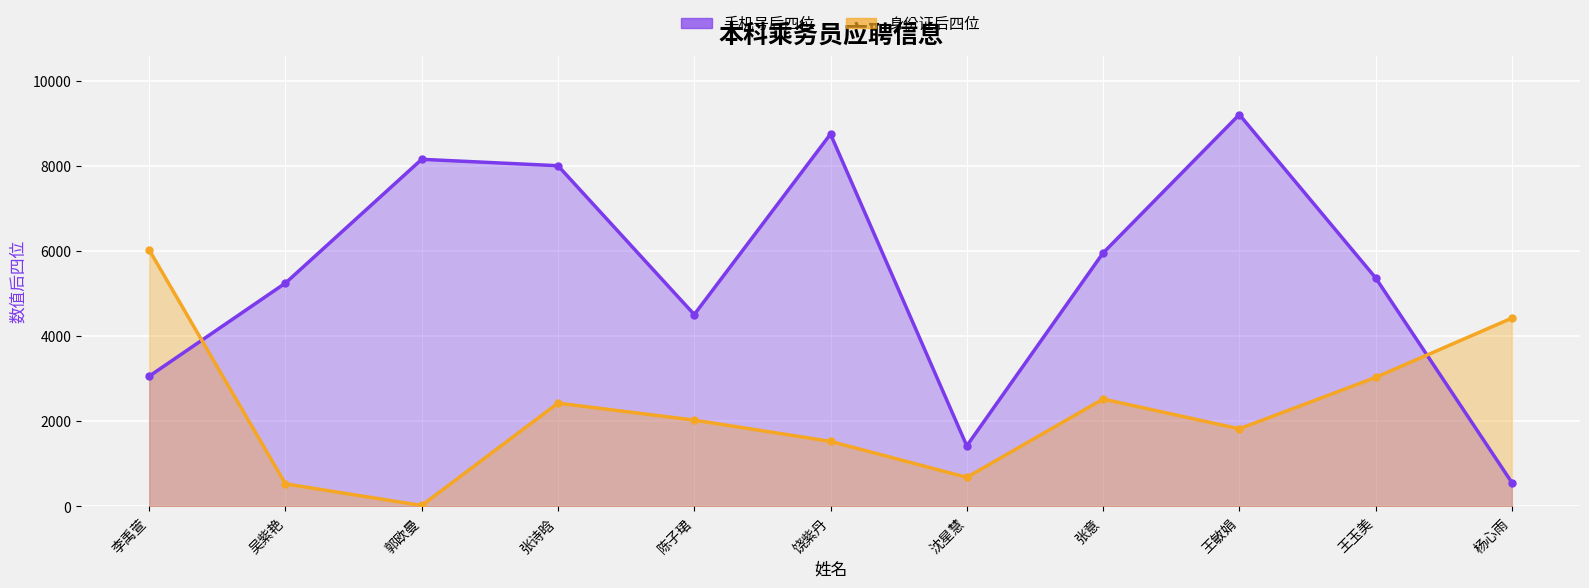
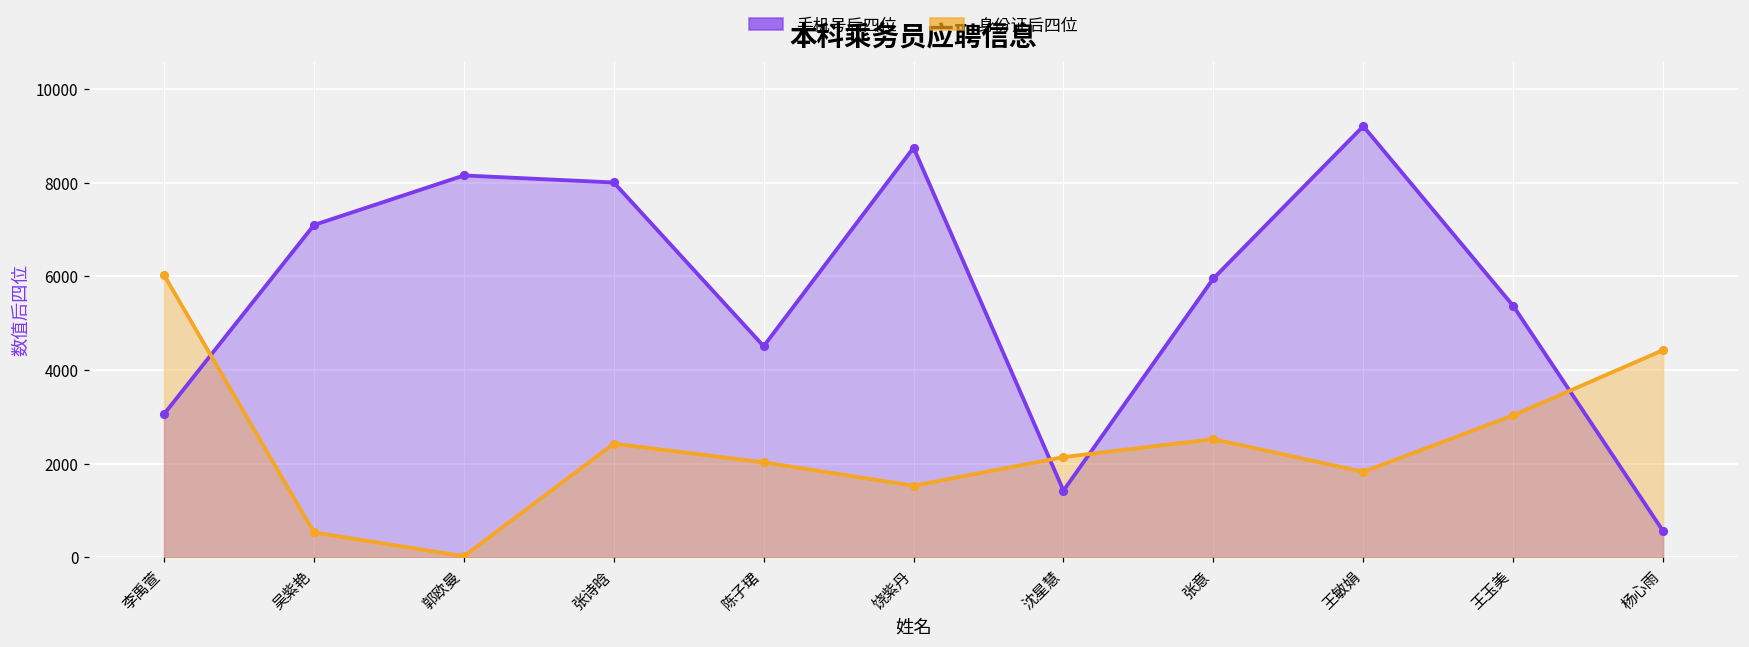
手机号后四位, 吴紫艳: 5200 -> 7100
身份证后四位, 沈星慧: 700 -> 2100
